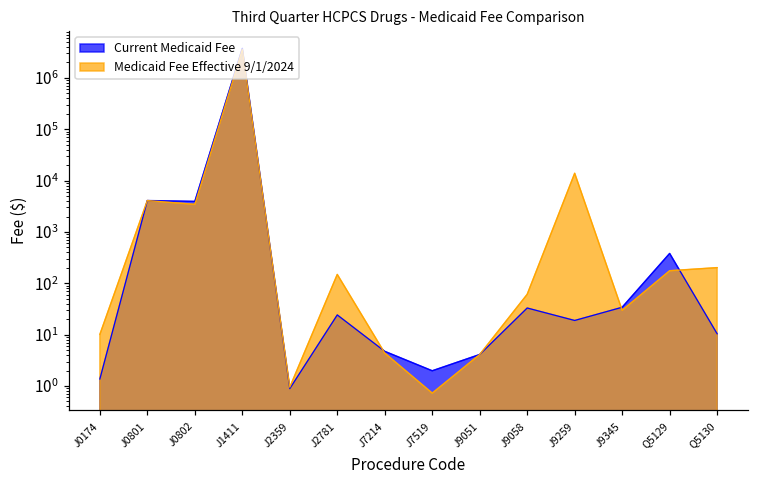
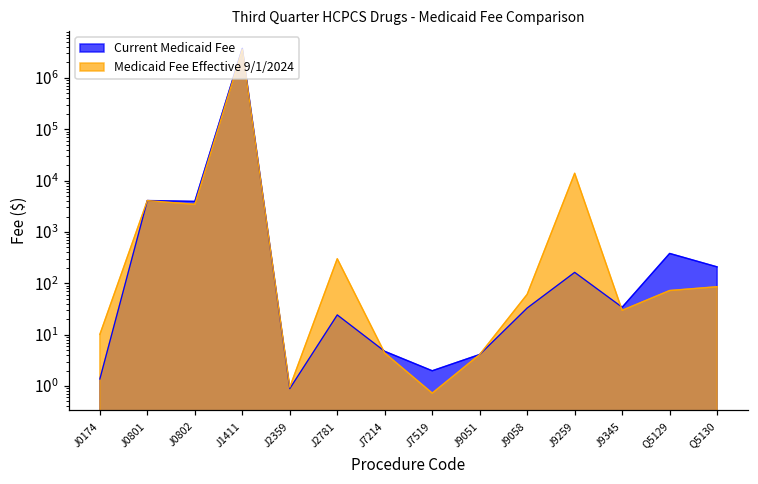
Medicaid Fee Effective 9/1/2024, J2781: 150 -> 300
Current Medicaid Fee, J9259: 19 -> 160
Medicaid Fee Effective 9/1/2024, Q5129: 180 -> 70
Current Medicaid Fee, Q5130: 10 -> 200
Medicaid Fee Effective 9/1/2024, Q5130: 200 -> 90
